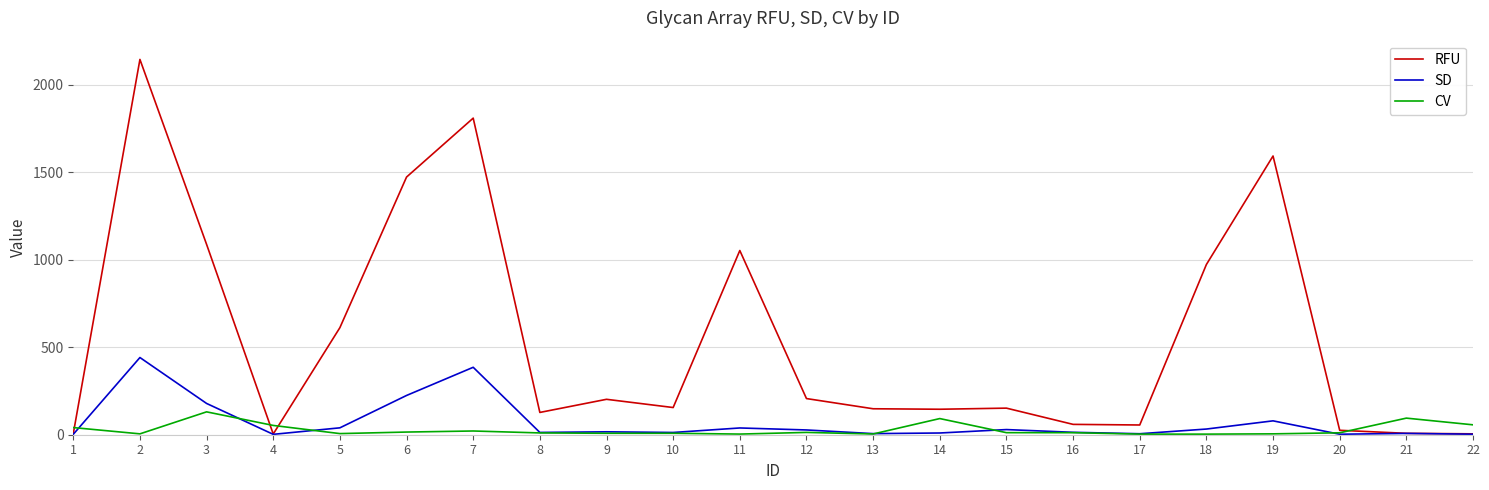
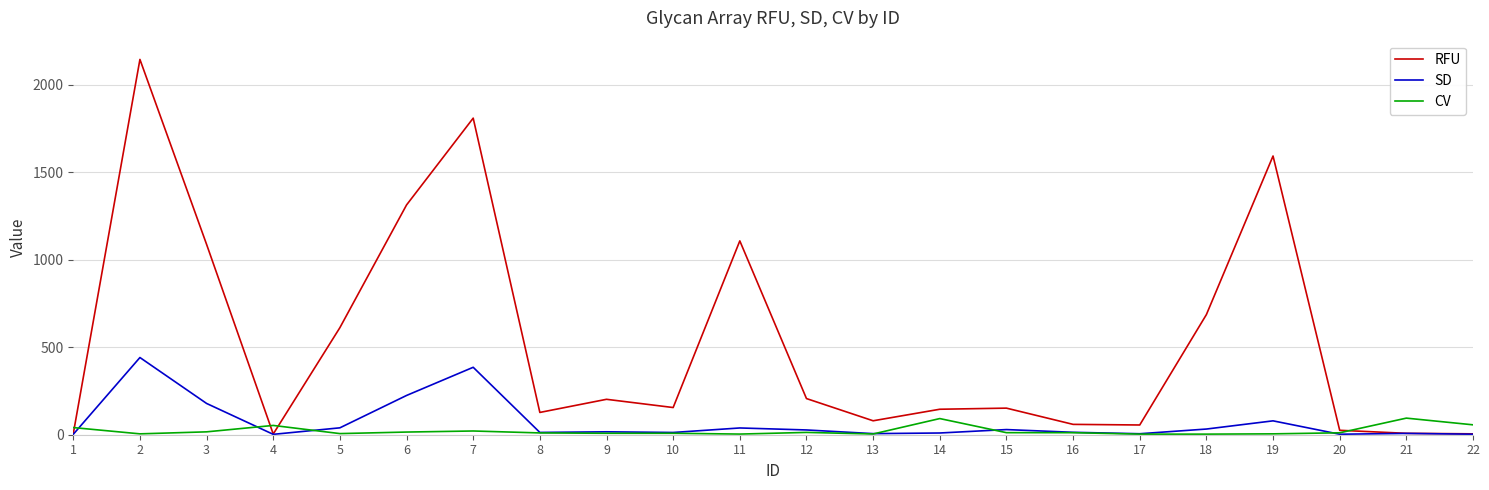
CV, 3: 130 -> 20
RFU, 6: 1470 -> 1310
RFU, 11: 1050 -> 1110
RFU, 13: 150 -> 80
RFU, 18: 970 -> 690
